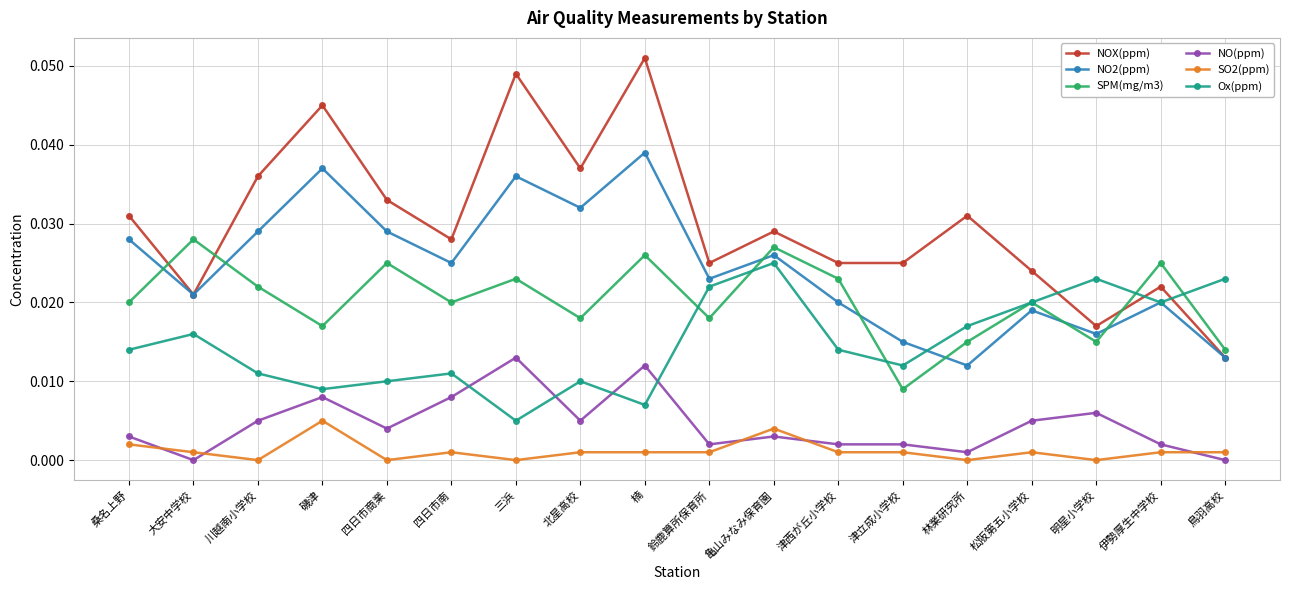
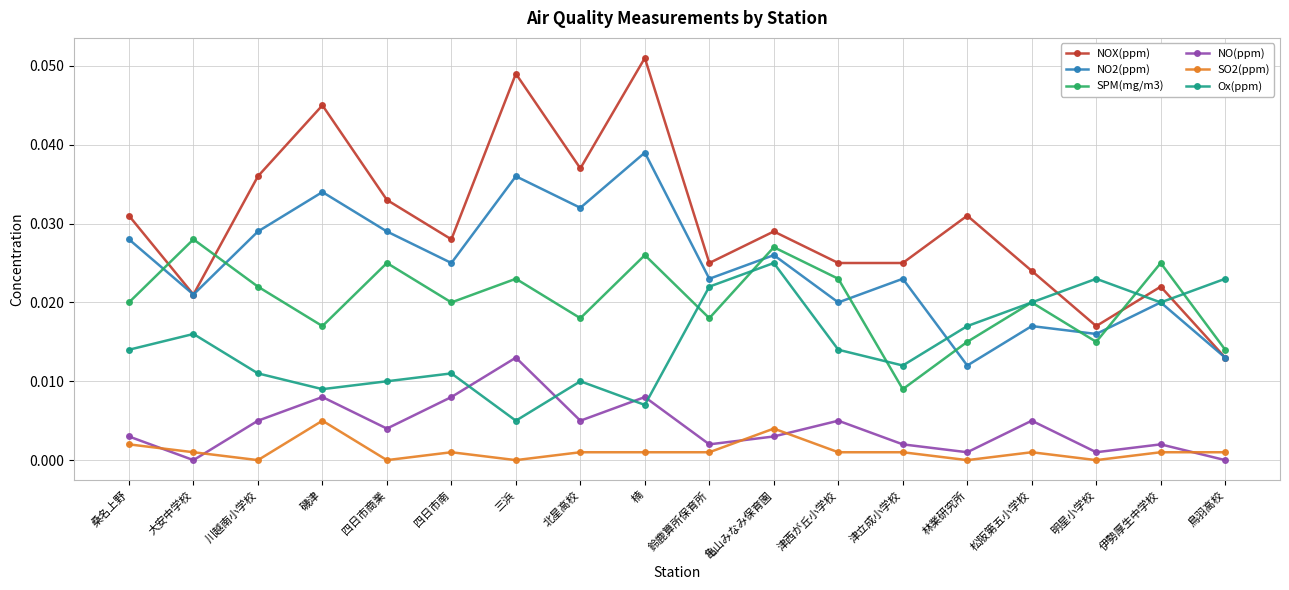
NO2(ppm), 磯津: 0.037 -> 0.034
NO(ppm), 楠: 0.012 -> 0.008
NO(ppm), 津西が丘小学校: 0.002 -> 0.005
NO2(ppm), 津立成小学校: 0.015 -> 0.023
NO2(ppm), 松阪第五小学校: 0.019 -> 0.017
NO(ppm), 明星小学校: 0.006 -> 0.001
